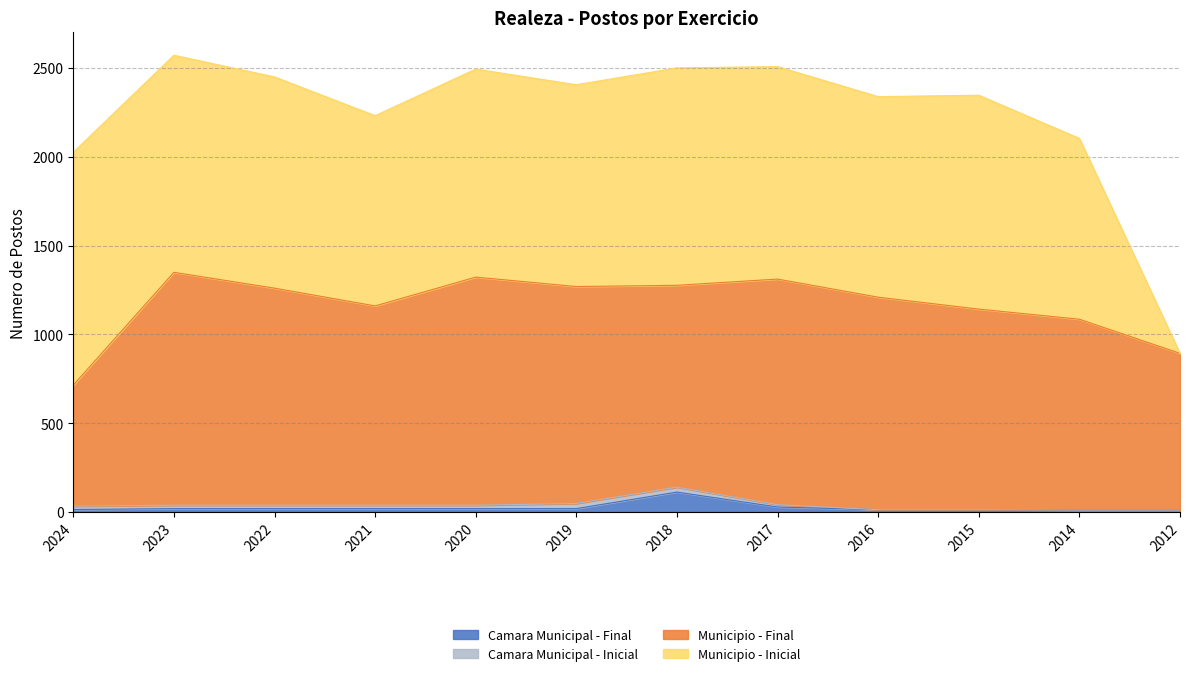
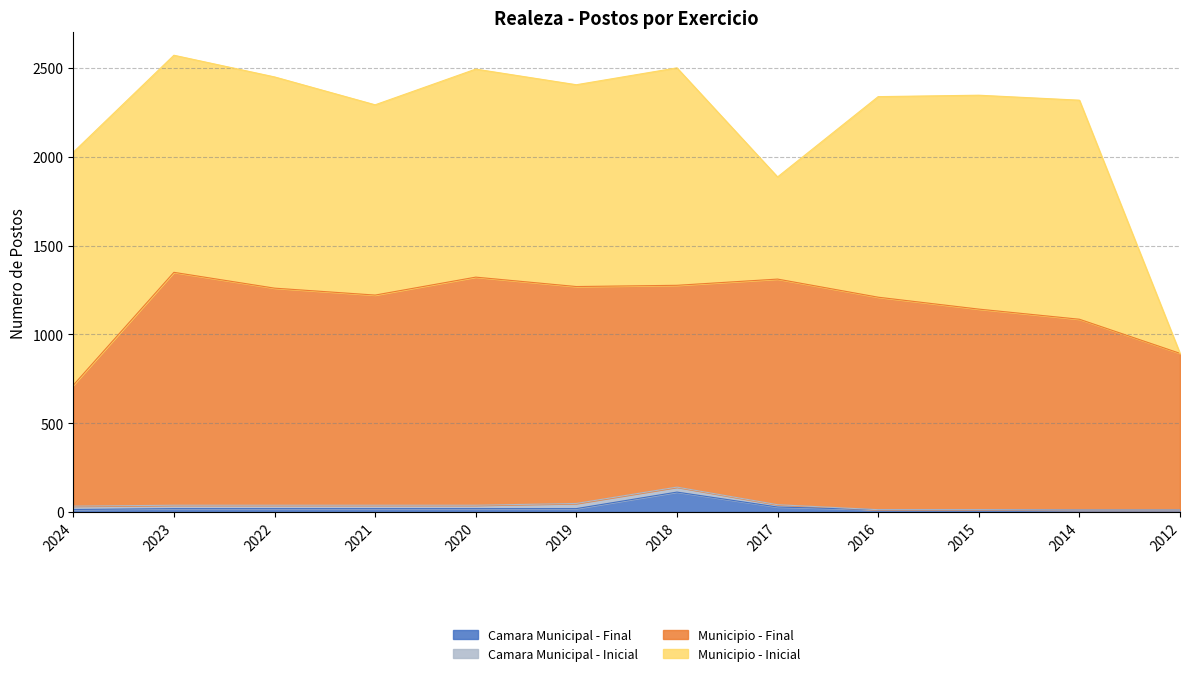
Municipio - Final, 2021: 1120 -> 1180
Municipio - Inicial, 2017: 1200 -> 580
Municipio - Inicial, 2014: 1020 -> 1230
